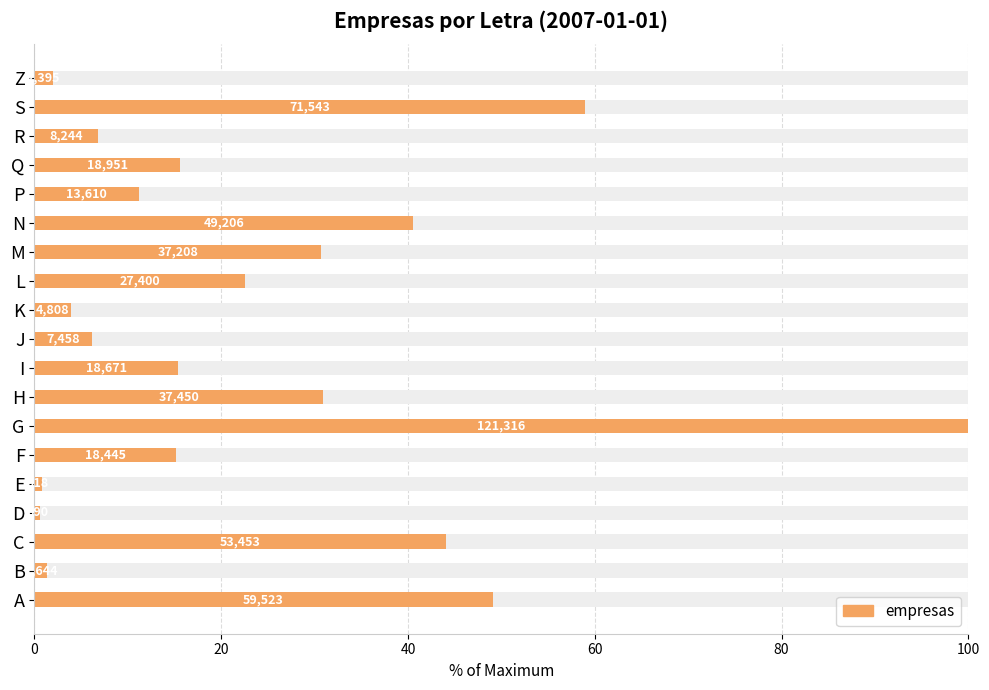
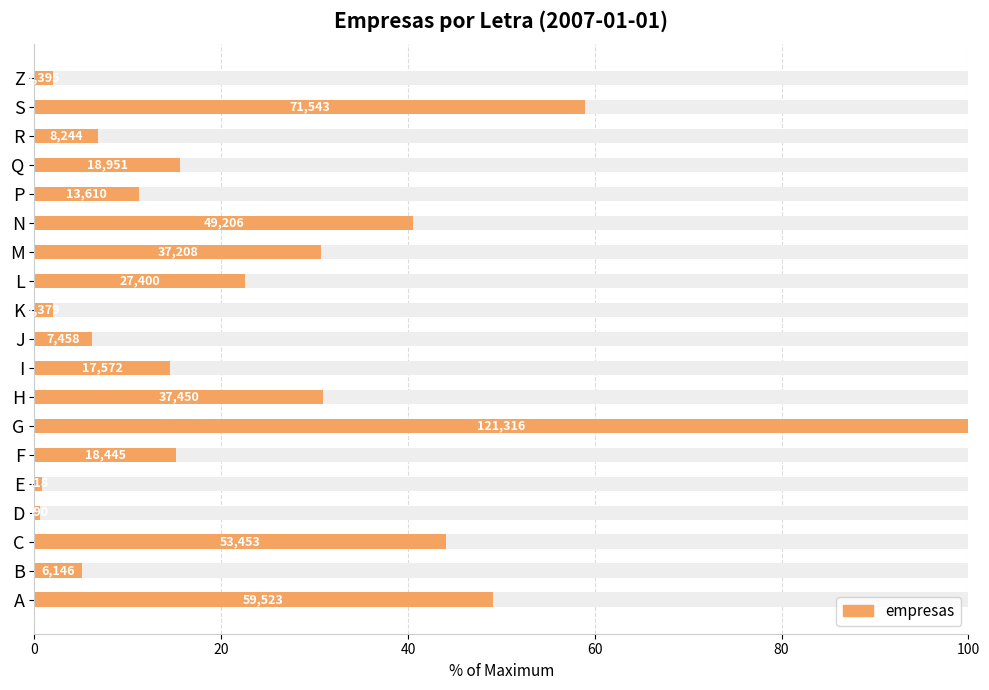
empresas, K: 4,808 -> 2,379
empresas, I: 18,671 -> 17,572
empresas, B: 1 -> 5
